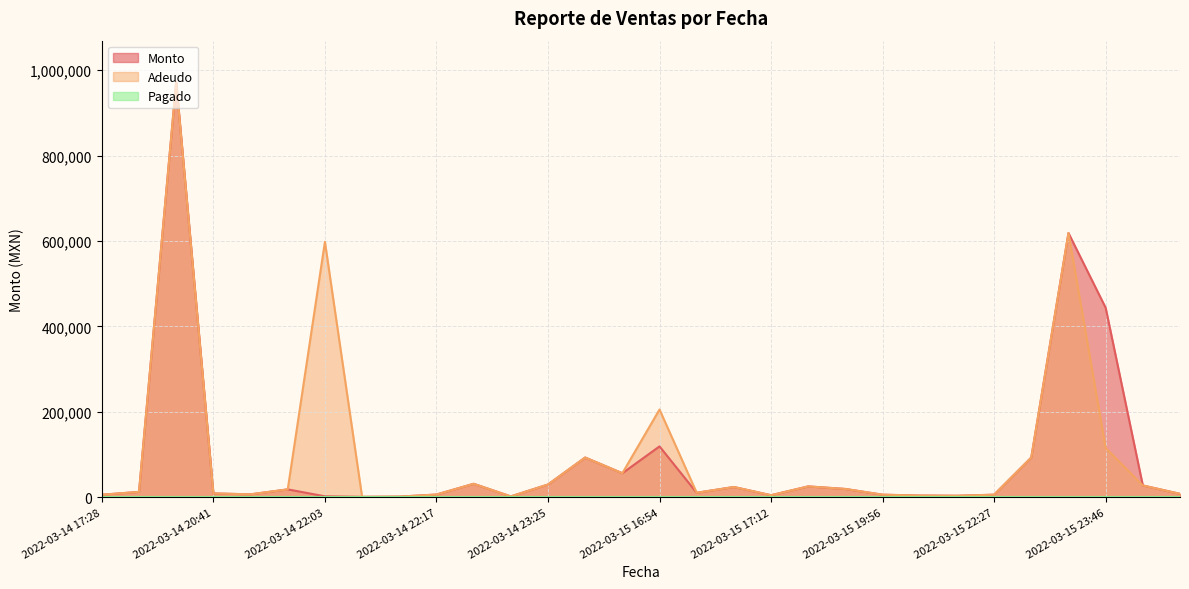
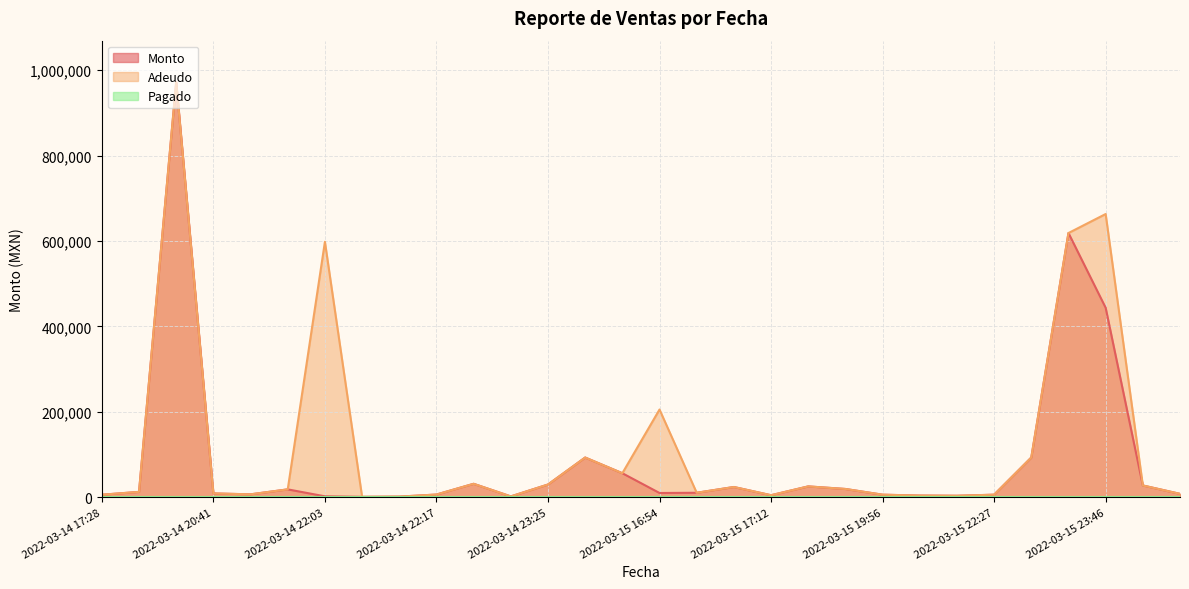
Monto, 2022-03-15 16:54: 120,000 -> 10,000
Adeudo, 2022-03-15 23:46: 120,000 -> 660,000
